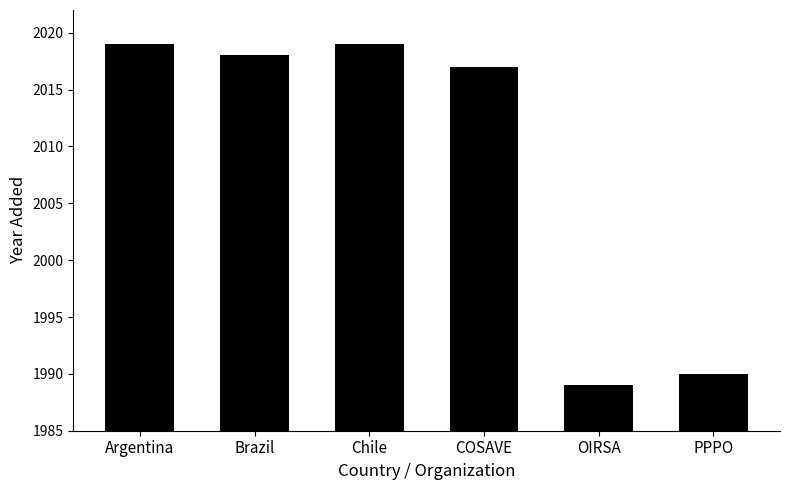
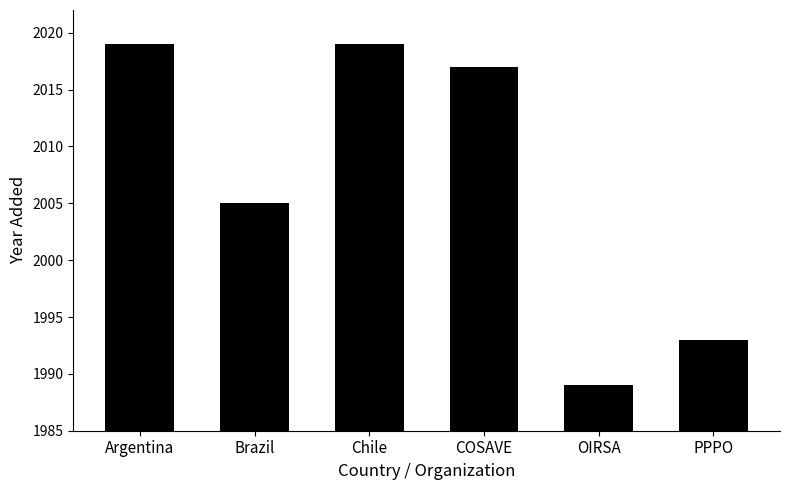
Brazil: 2018 -> 2005
PPPO: 1990 -> 1993
